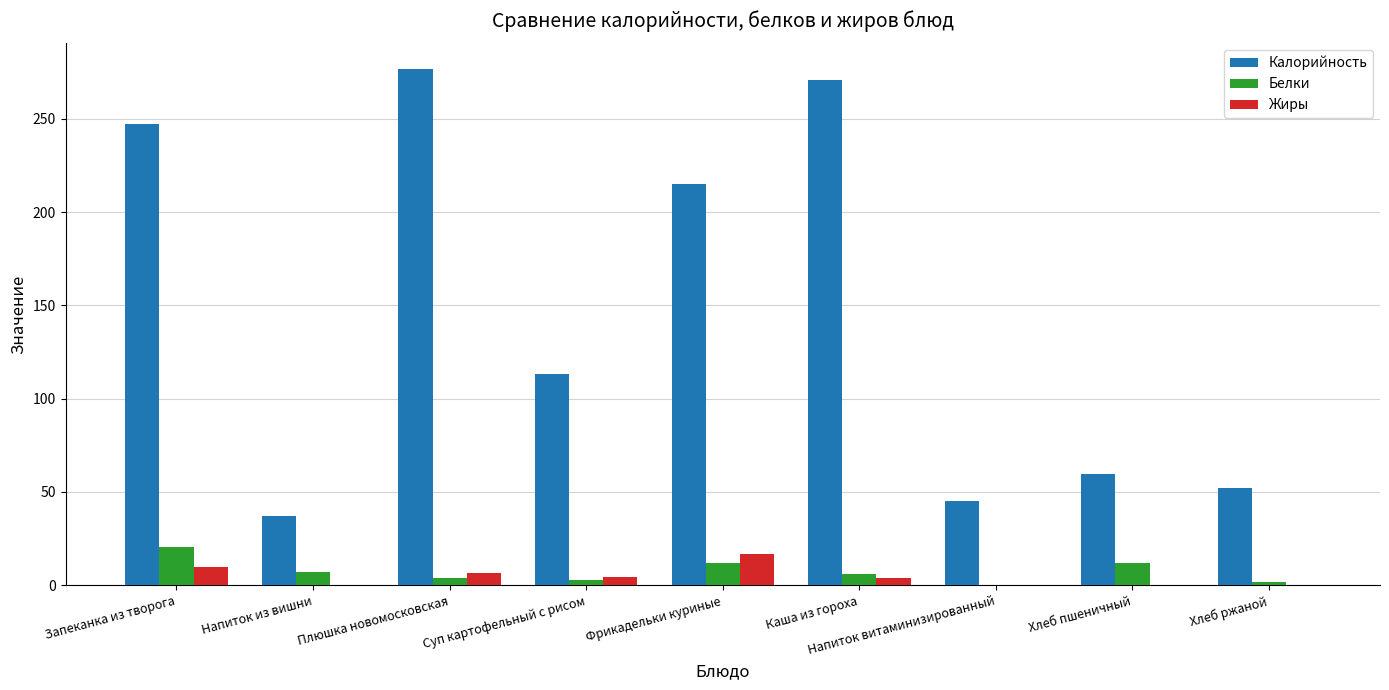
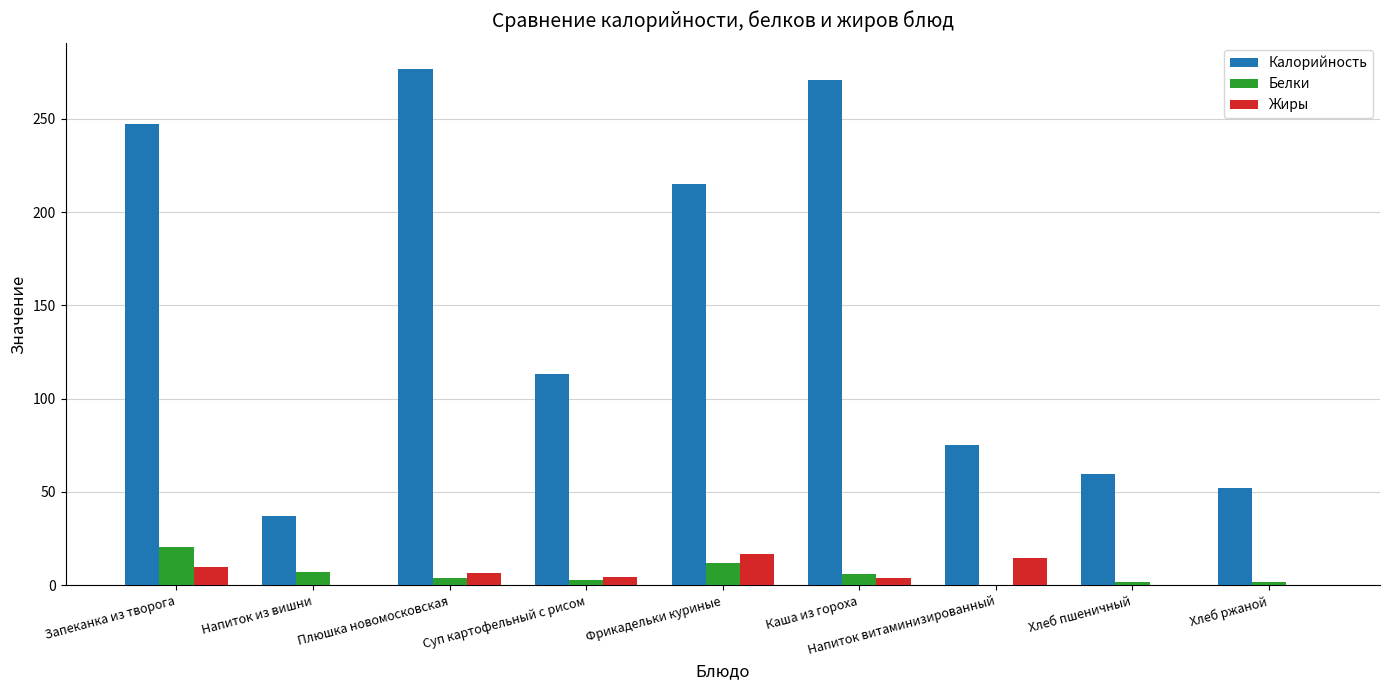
Калорийность, Напиток витаминизированный: 45 -> 75
Жиры, Напиток витаминизированный: 0 -> 15
Белки, Хлеб пшеничный: 12 -> 2
